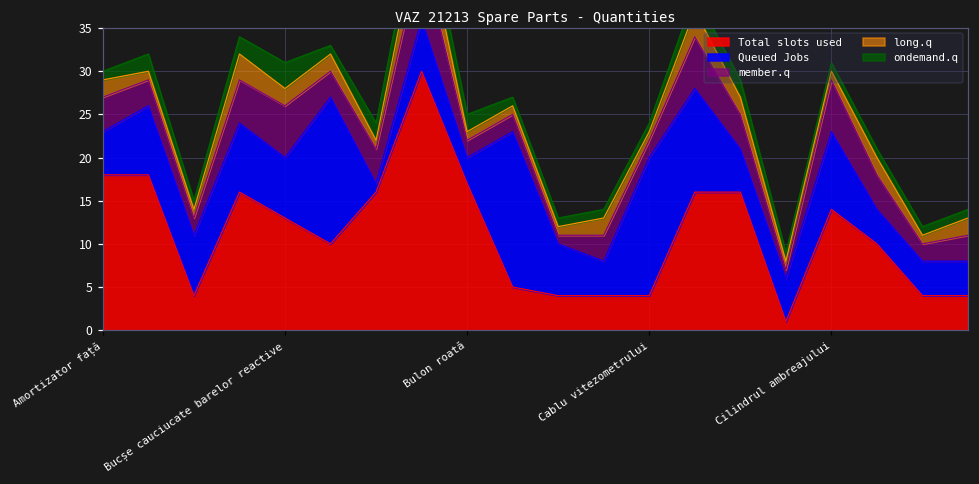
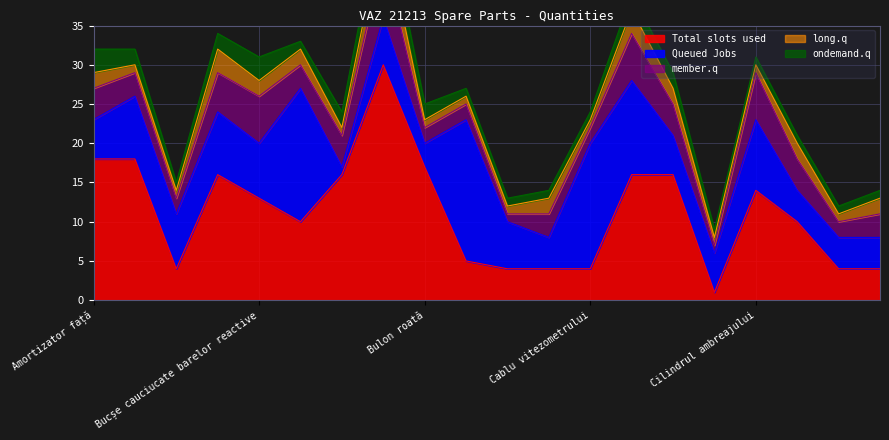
ondemand.q, Amortizator față: 1 -> 3
